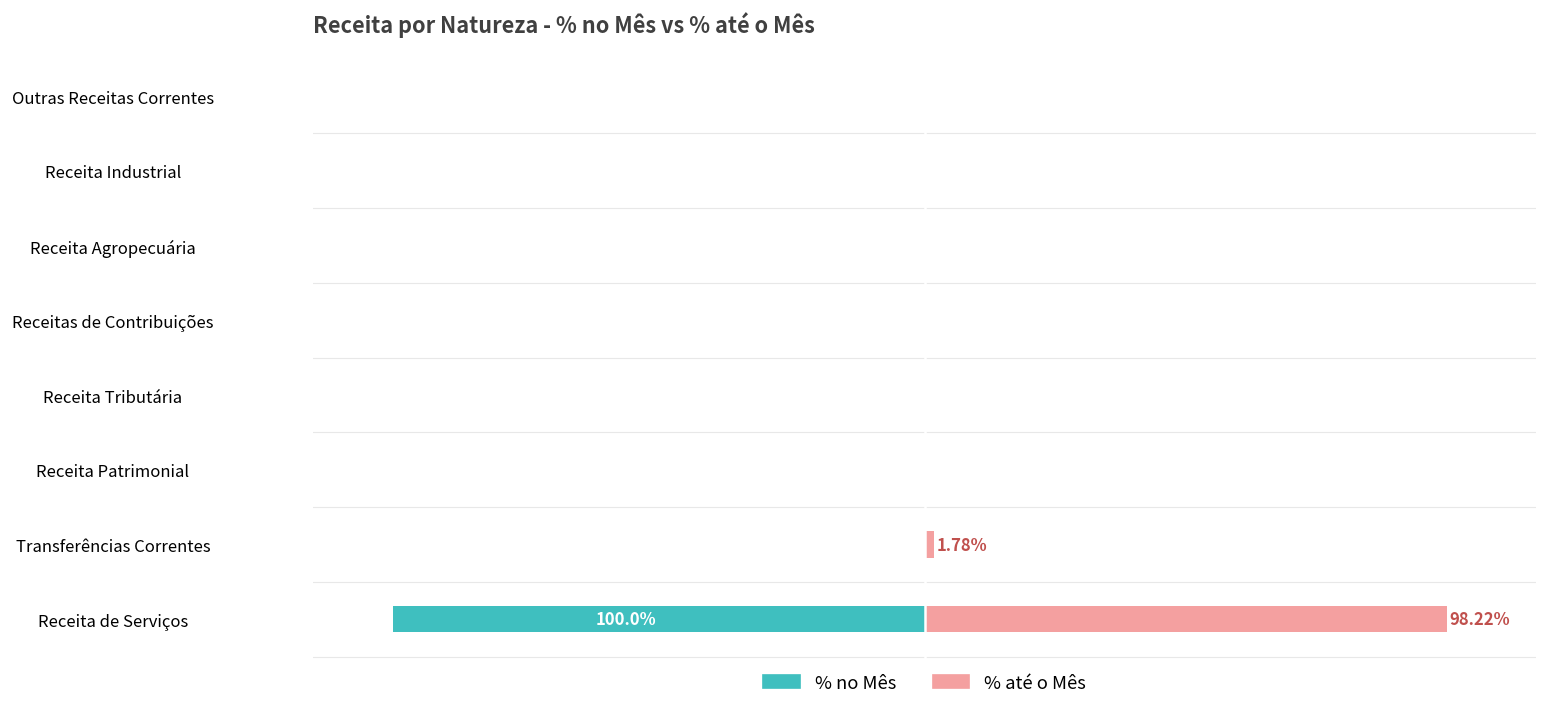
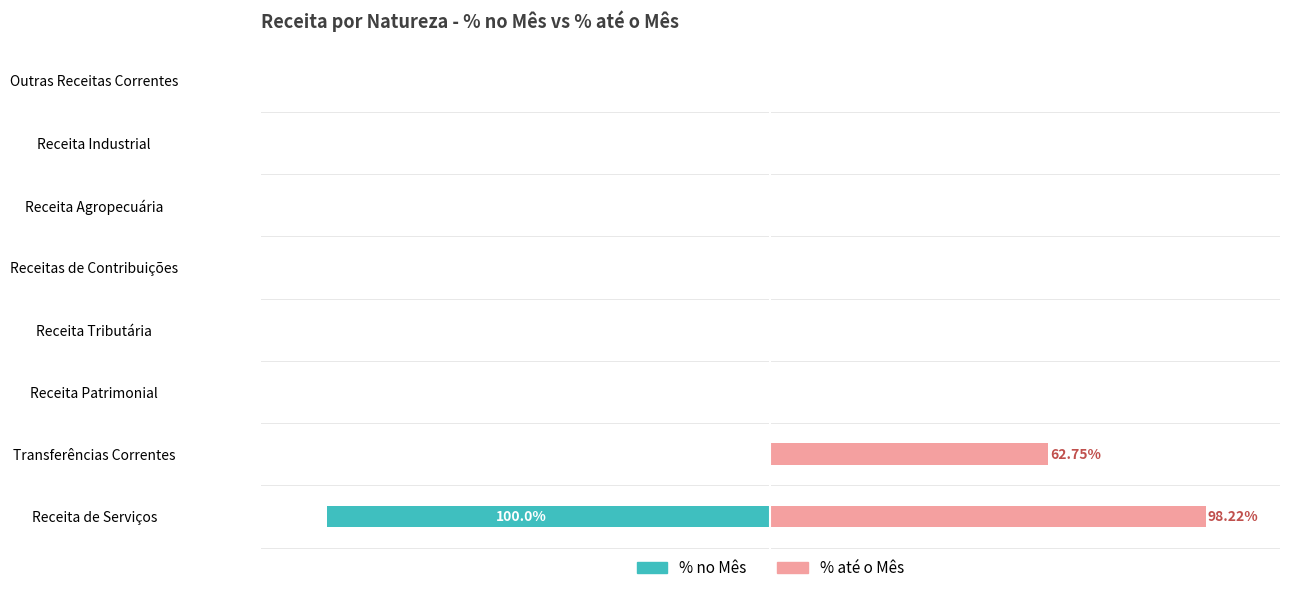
% até o Mês, Transferências Correntes: 1.78% -> 62.75%
